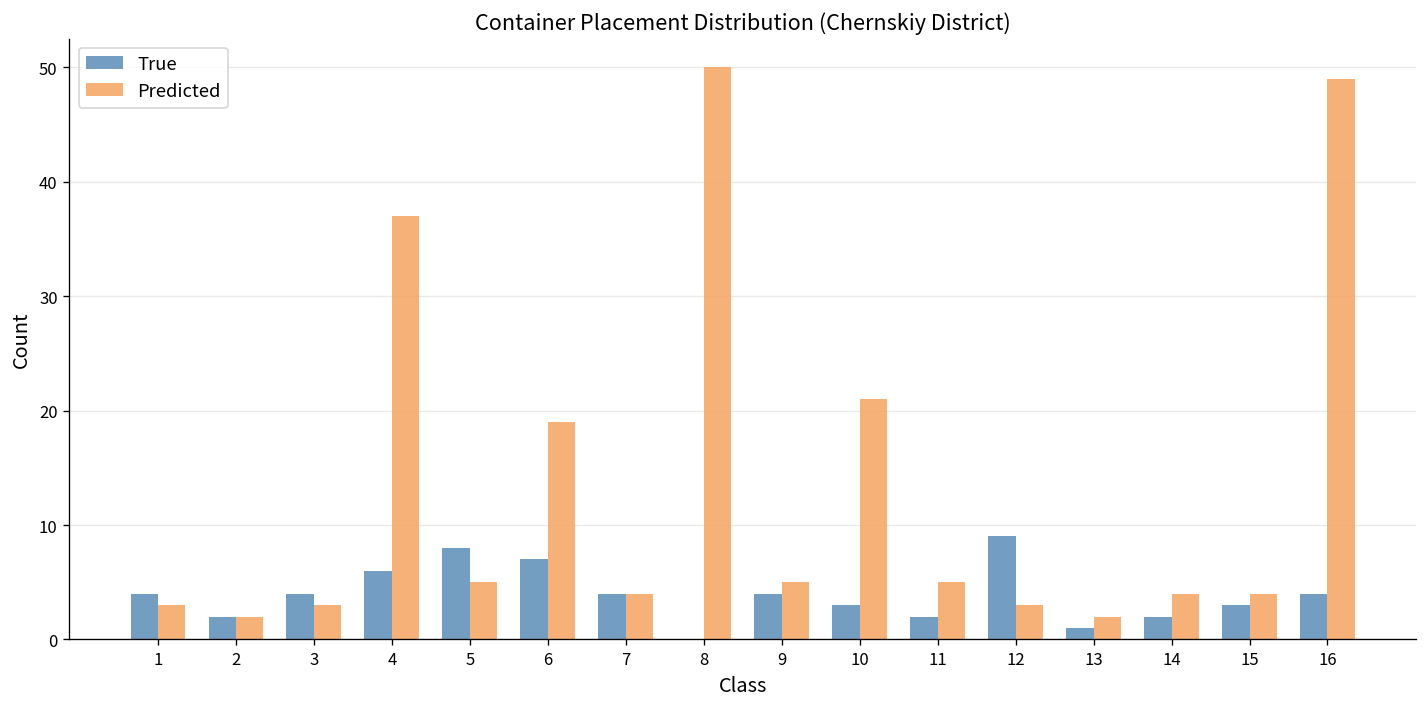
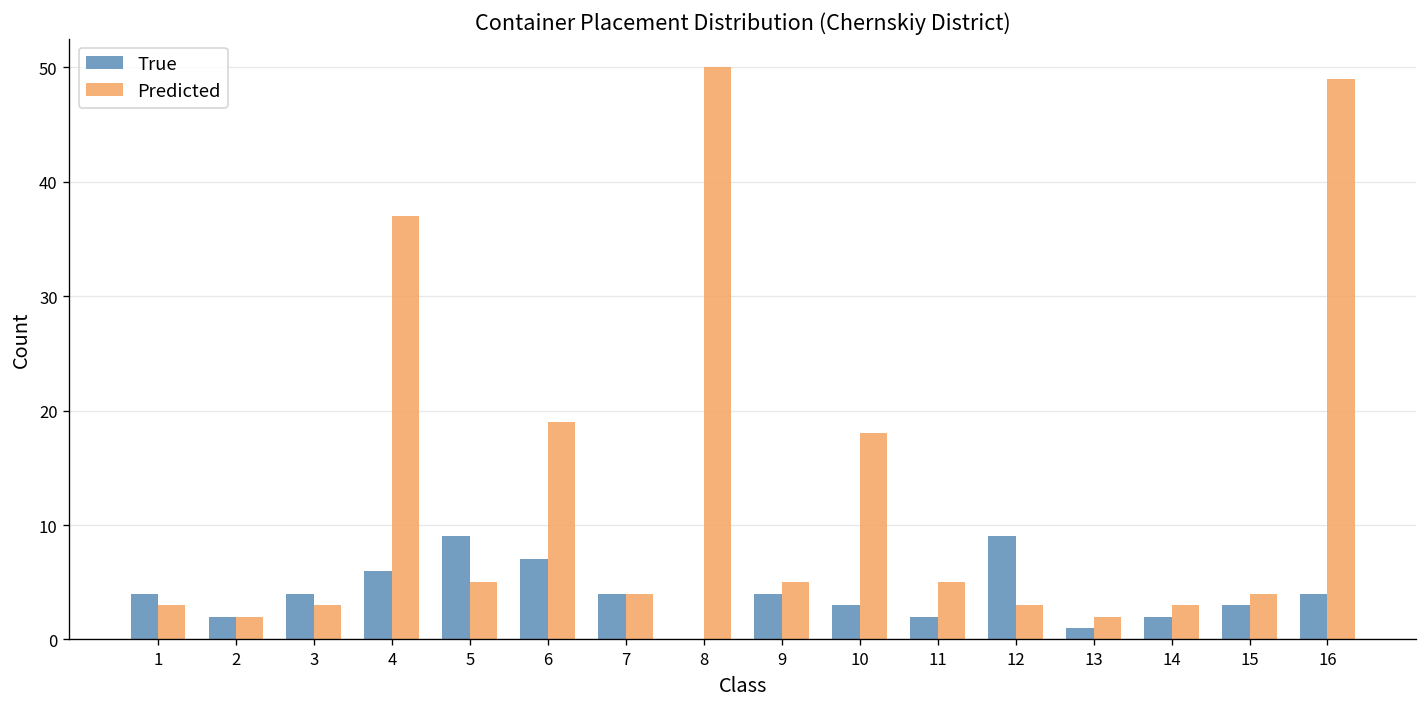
True, 5: 8 -> 9
Predicted, 10: 21 -> 18
Predicted, 14: 4 -> 3
